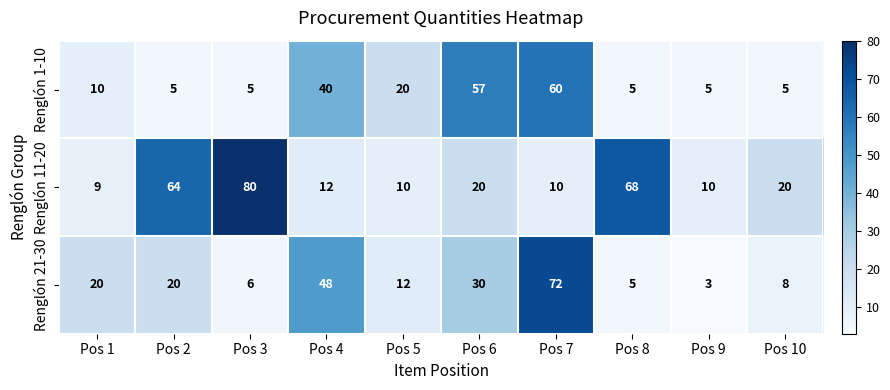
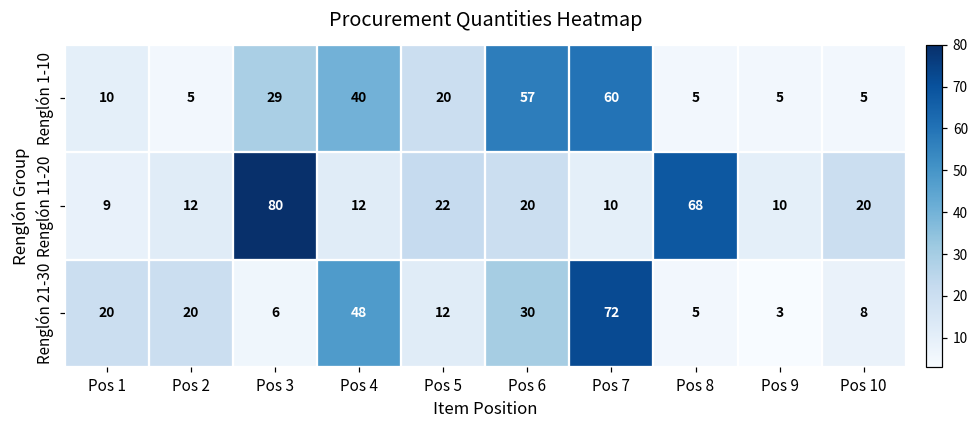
Renglón 1-10, Pos 3: 5 -> 29
Renglón 11-20, Pos 2: 64 -> 12
Renglón 11-20, Pos 5: 10 -> 22
